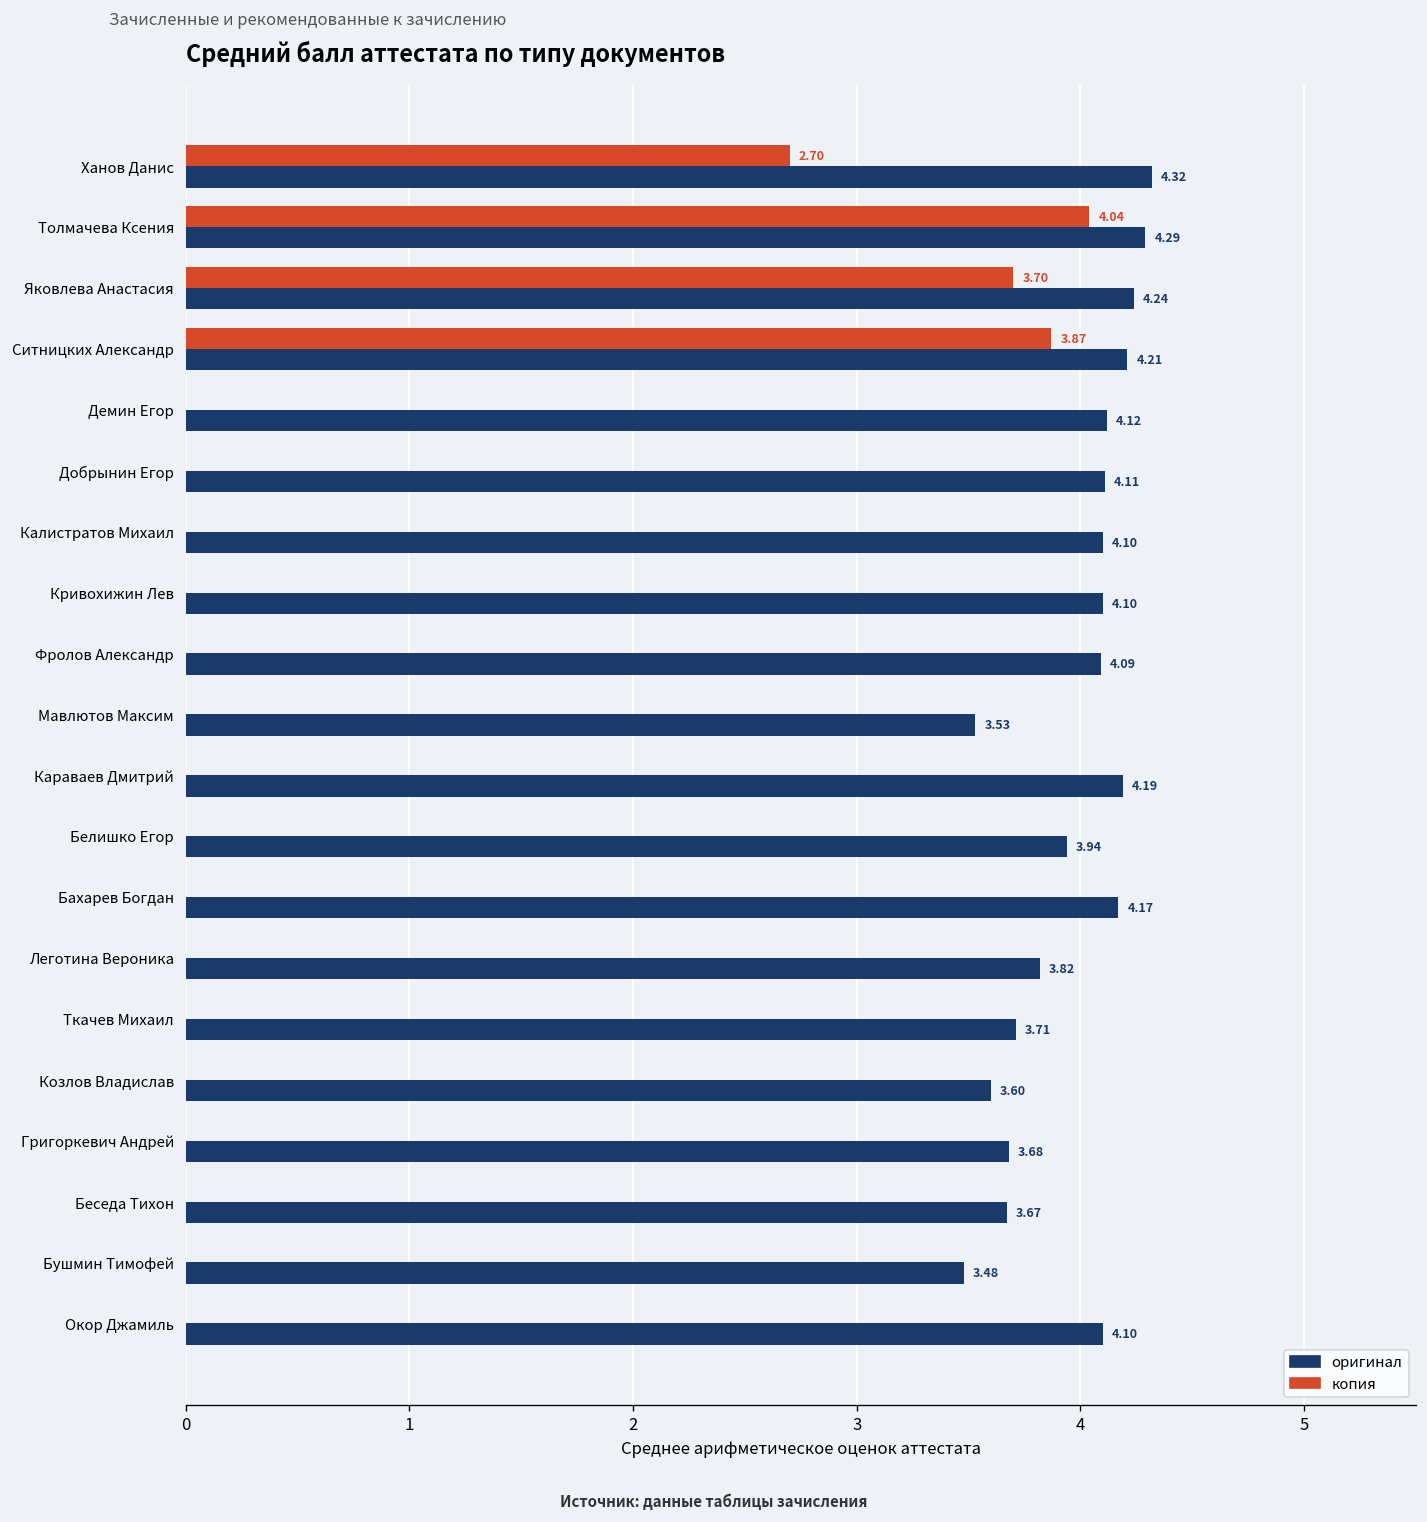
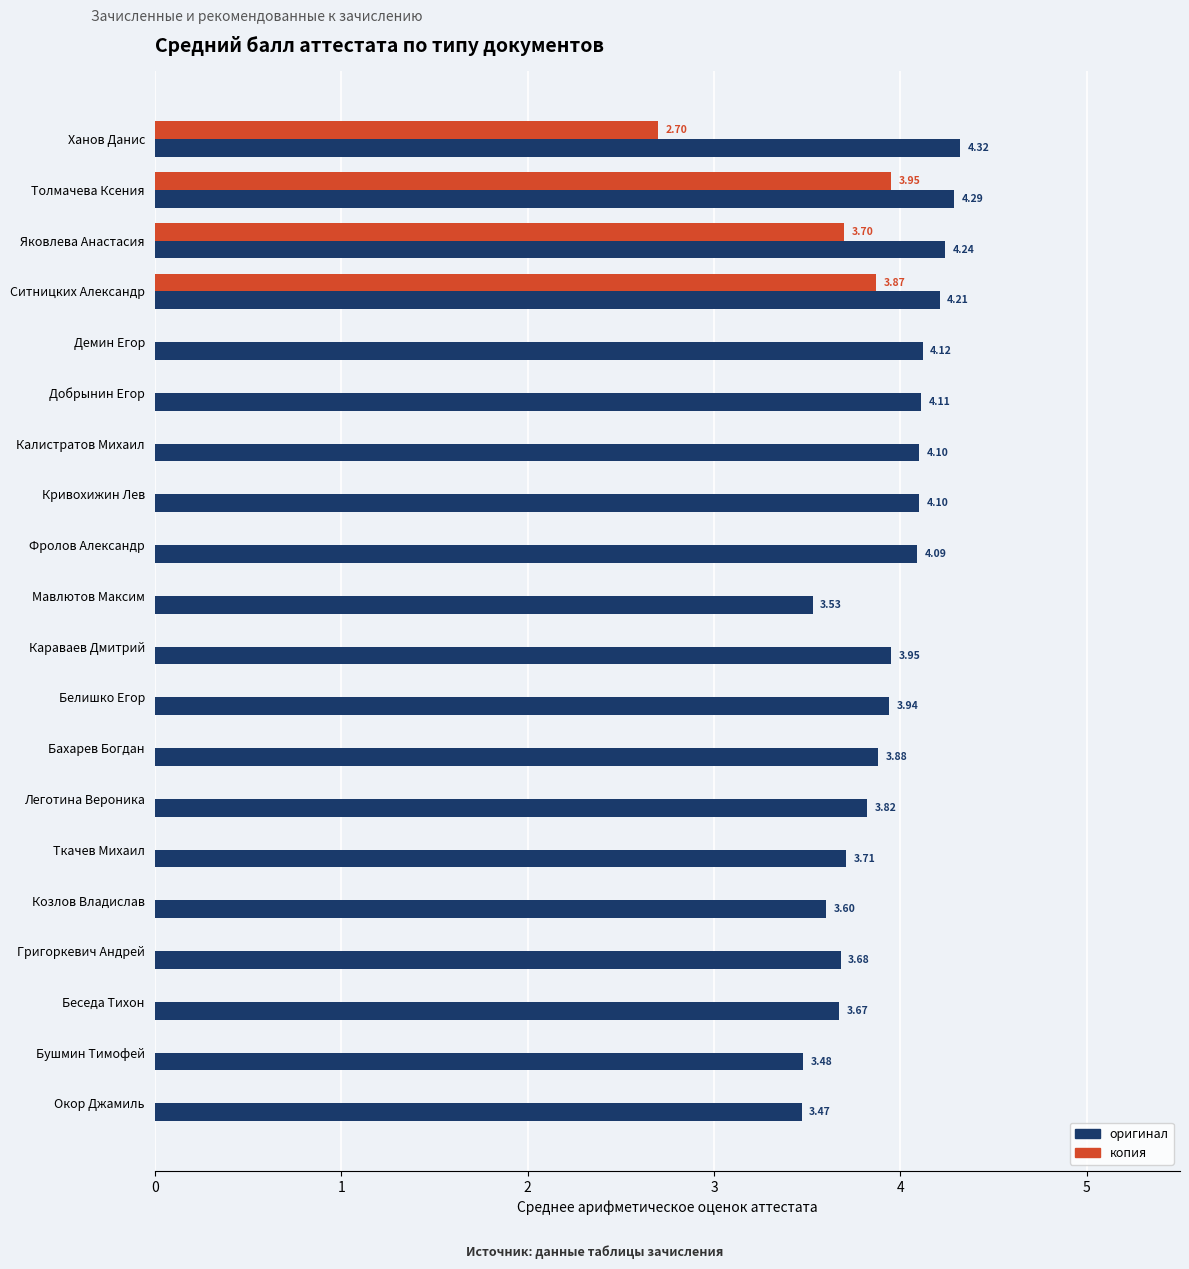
копия, Толмачева Ксения: 4.04 -> 3.95
оригинал, Караваев Дмитрий: 4.19 -> 3.95
оригинал, Бахарев Богдан: 4.17 -> 3.88
оригинал, Окор Джамиль: 4.10 -> 3.47
